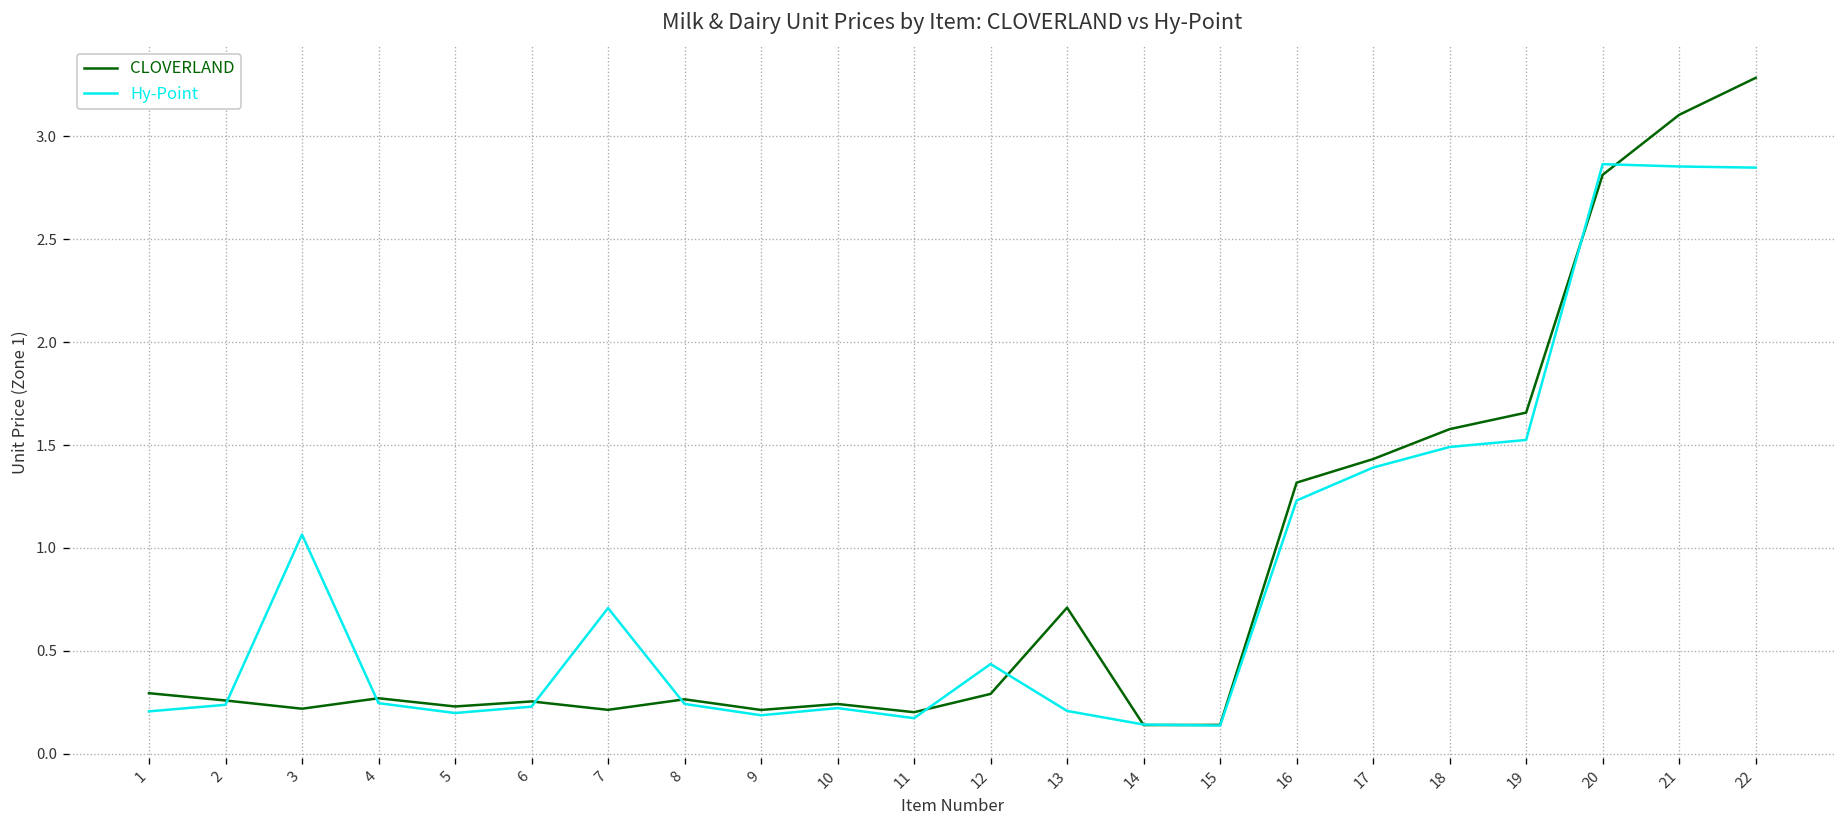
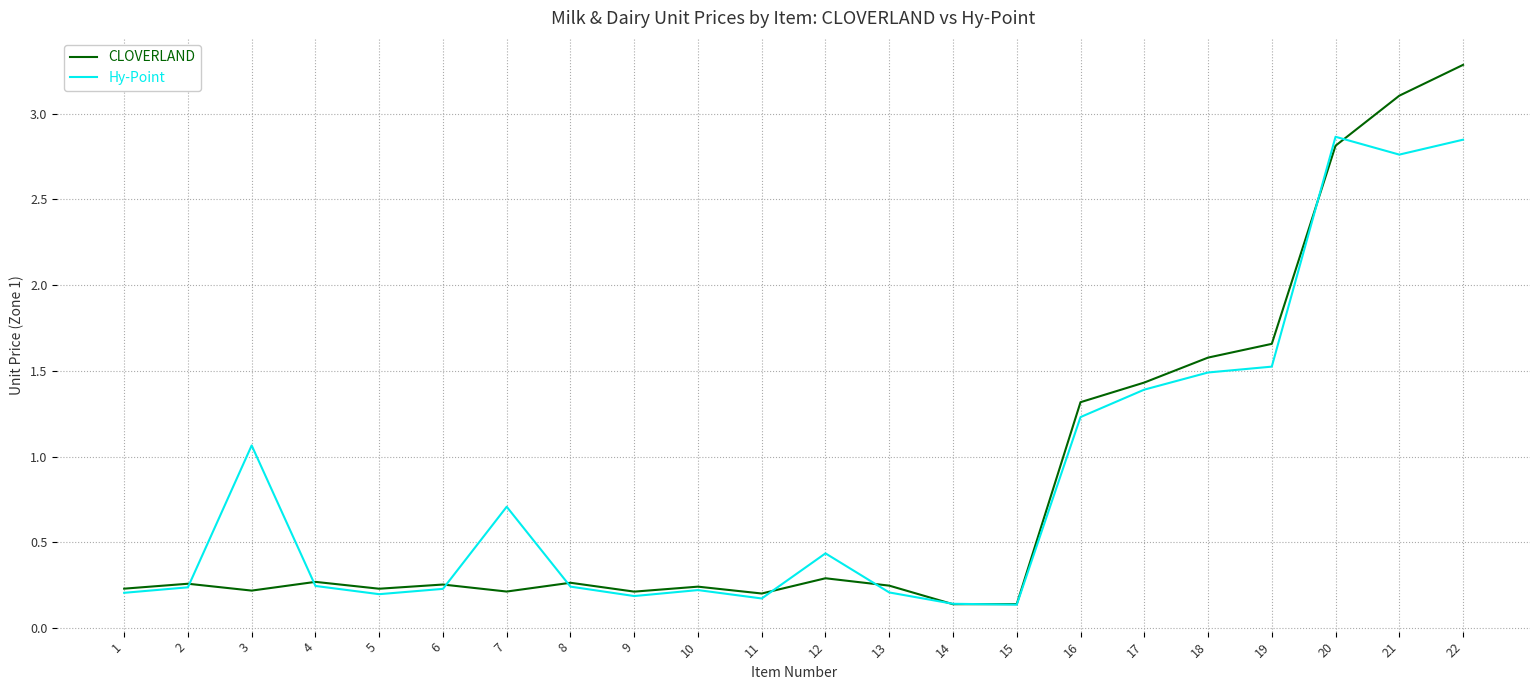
CLOVERLAND, 1: 0.29 -> 0.23
CLOVERLAND, 13: 0.71 -> 0.25
Hy-Point, 21: 2.85 -> 2.76
